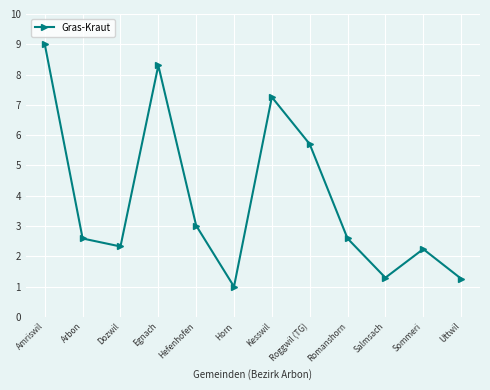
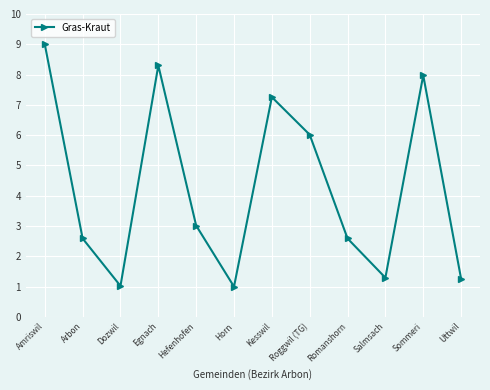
Dozwil: 2.3 -> 1.0
Roggwil (TG): 5.7 -> 6.0
Sommeri: 2.2 -> 8.0
